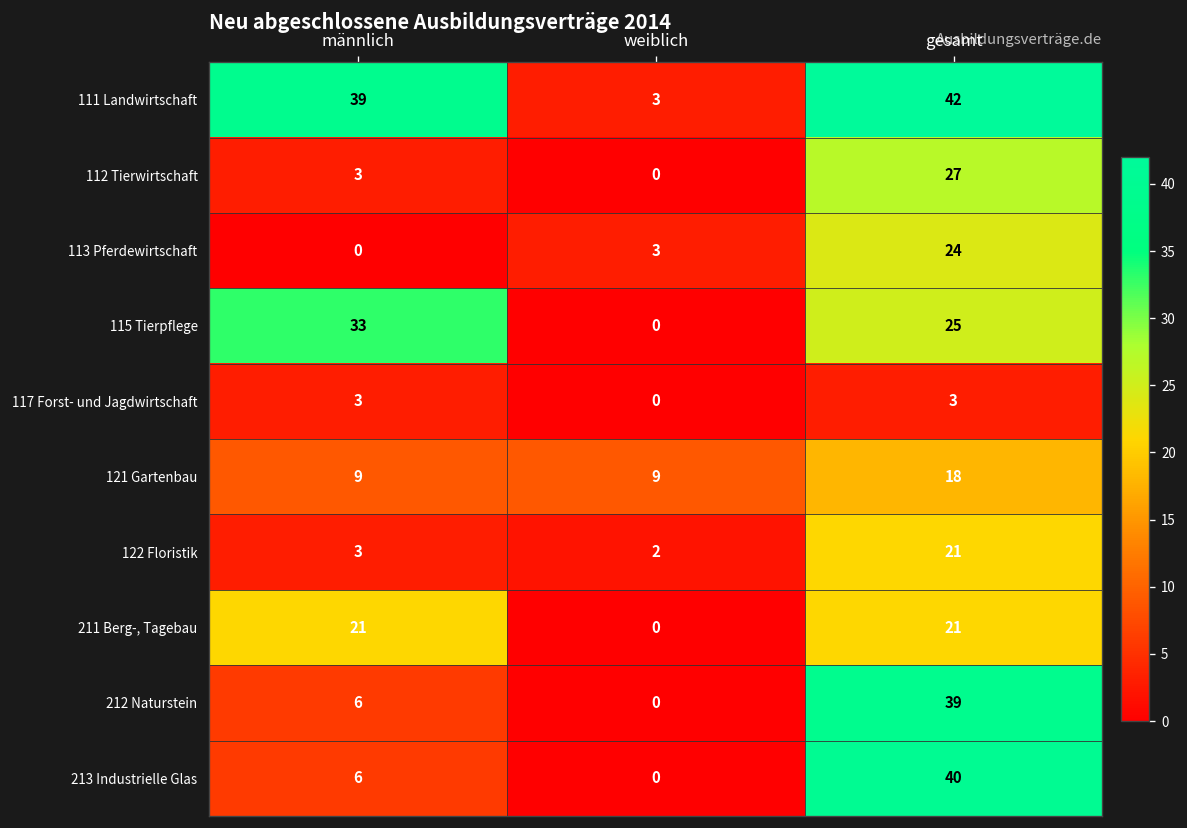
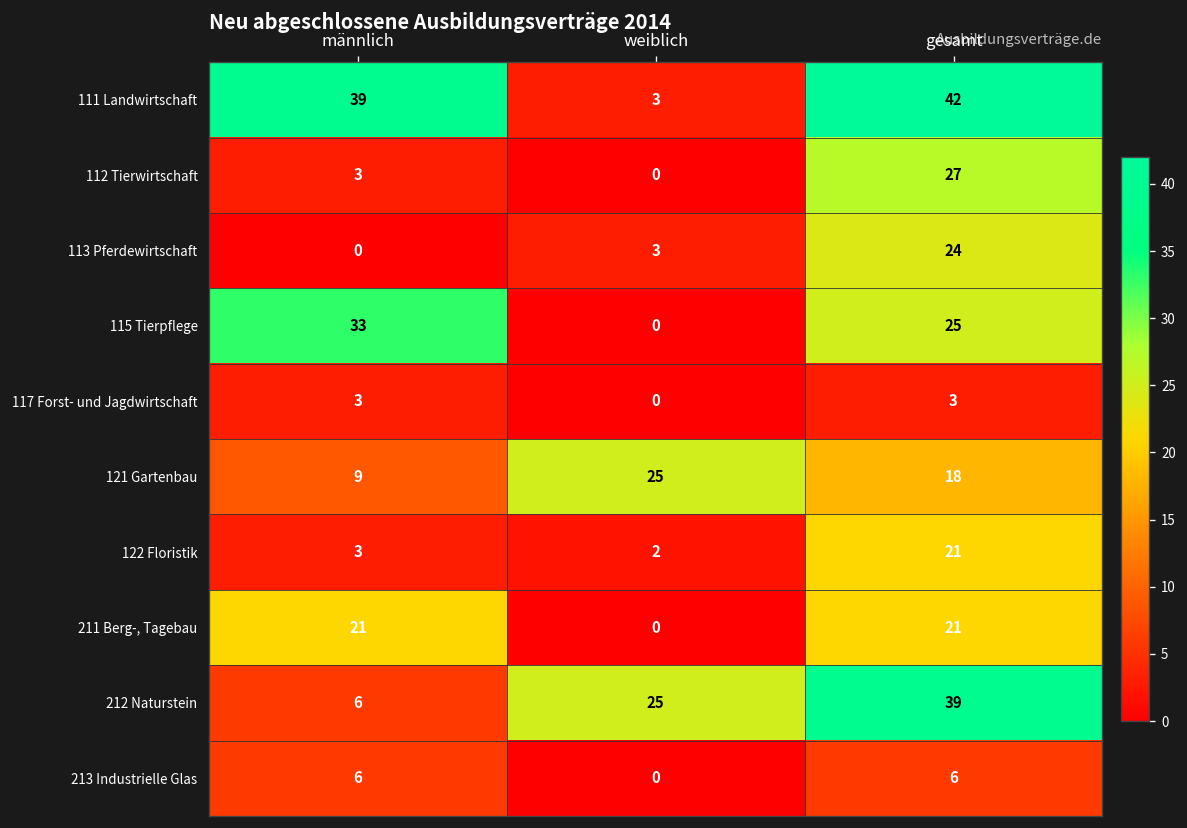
121 Gartenbau, weiblich: 9 -> 25
212 Naturstein, weiblich: 0 -> 25
213 Industrielle Glas, gesamt: 40 -> 6
